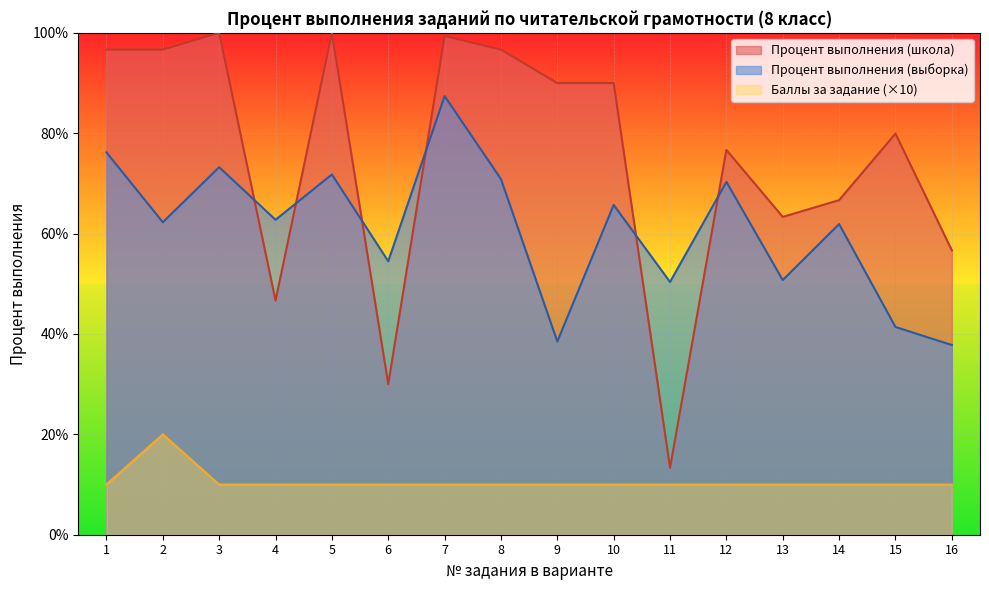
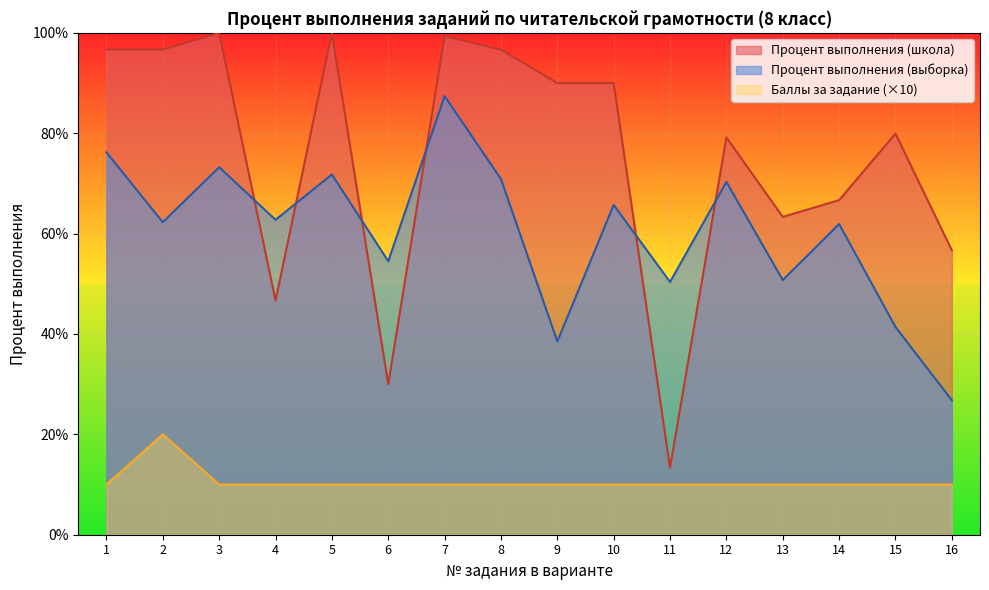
Процент выполнения (школа), 12: 77% -> 79%
Процент выполнения (выборка), 16: 38% -> 27%
